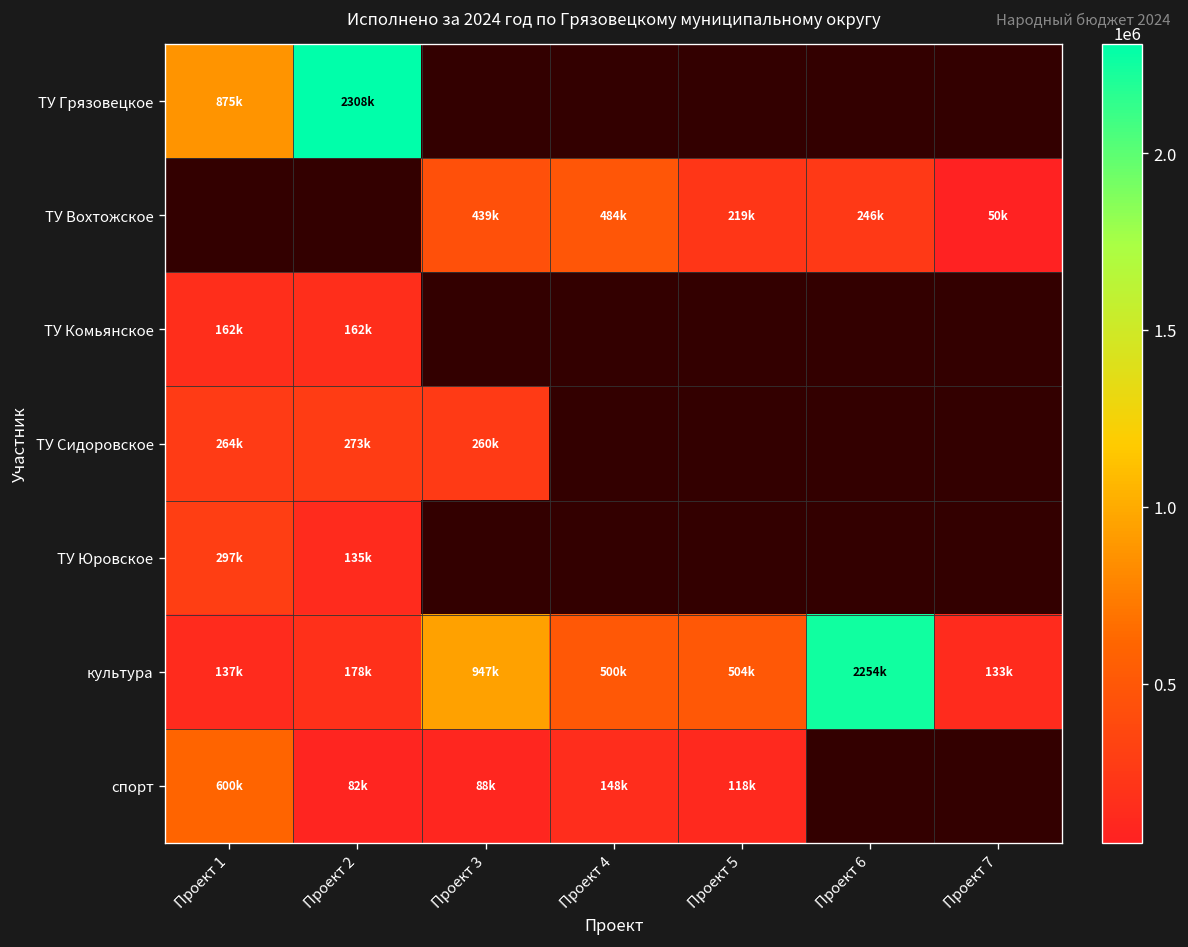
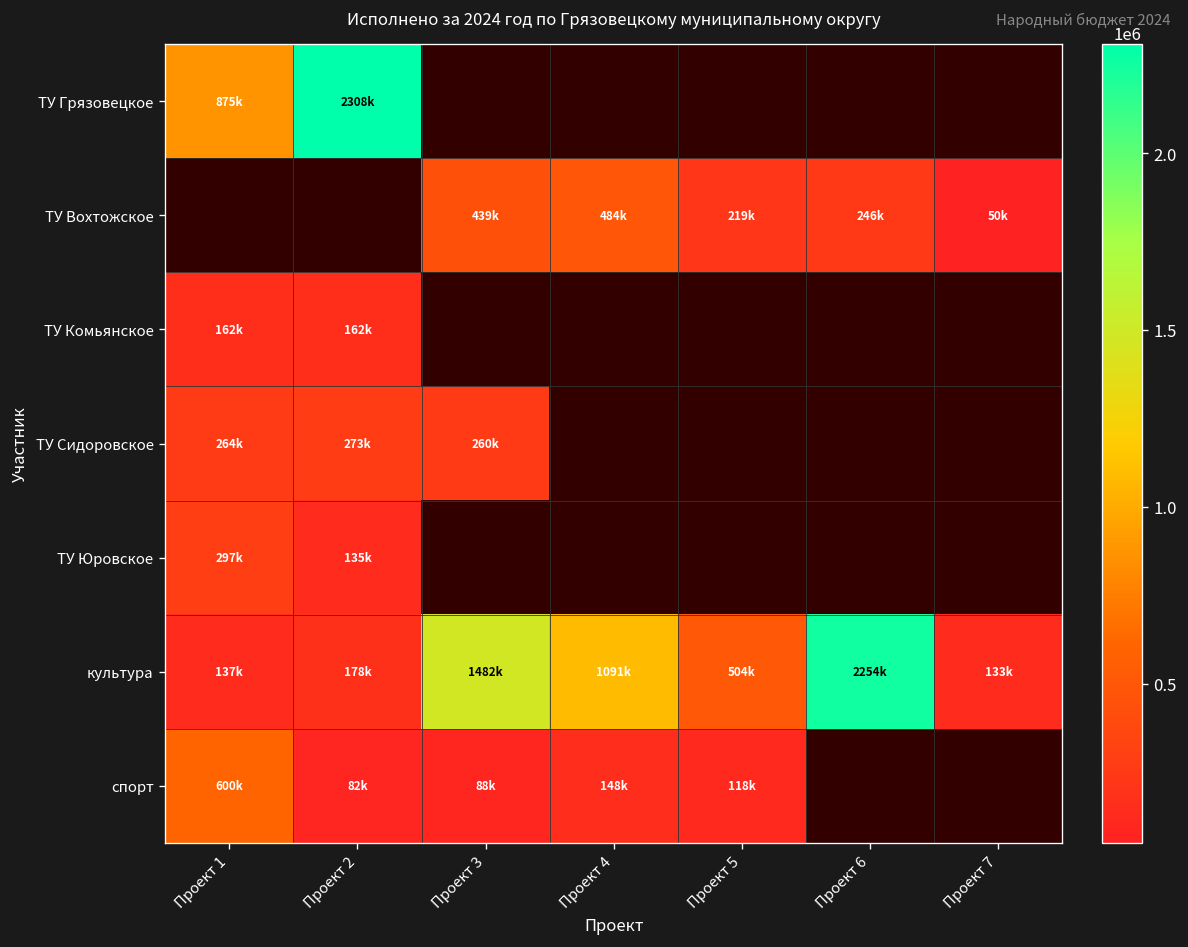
культура, Проект 3: 947k -> 1482k
культура, Проект 4: 500k -> 1091k
